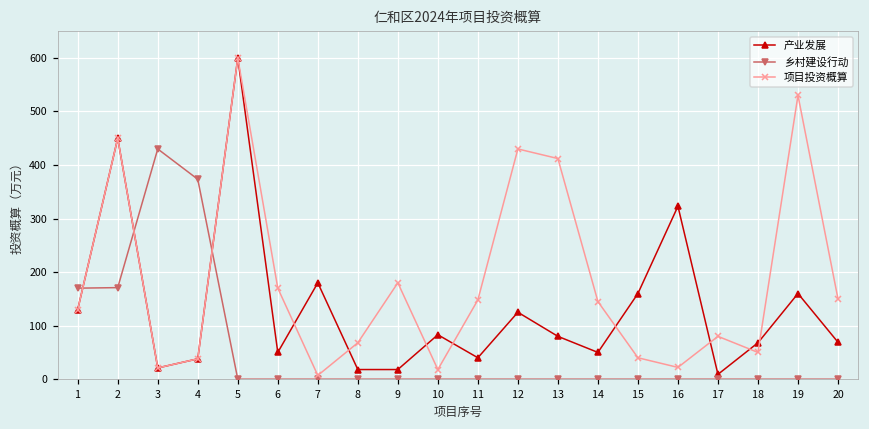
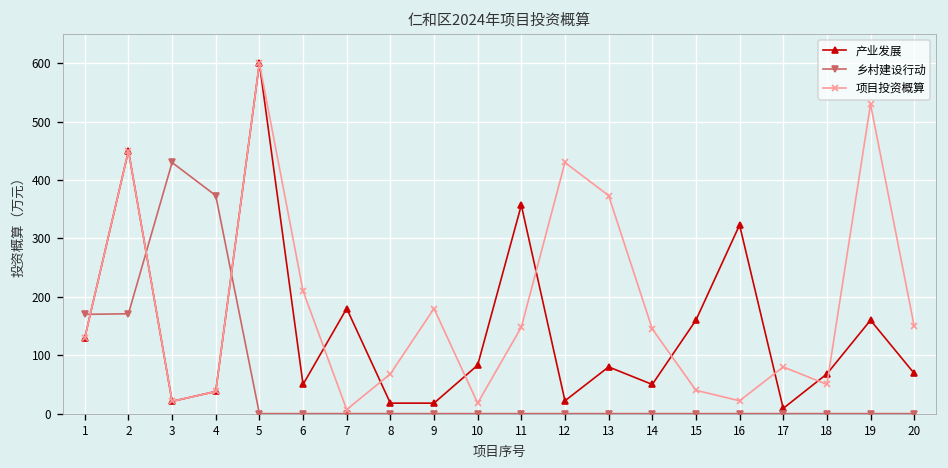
项目投资概算, 6: 170 -> 210
产业发展, 11: 40 -> 360
产业发展, 12: 130 -> 20
项目投资概算, 13: 410 -> 370
